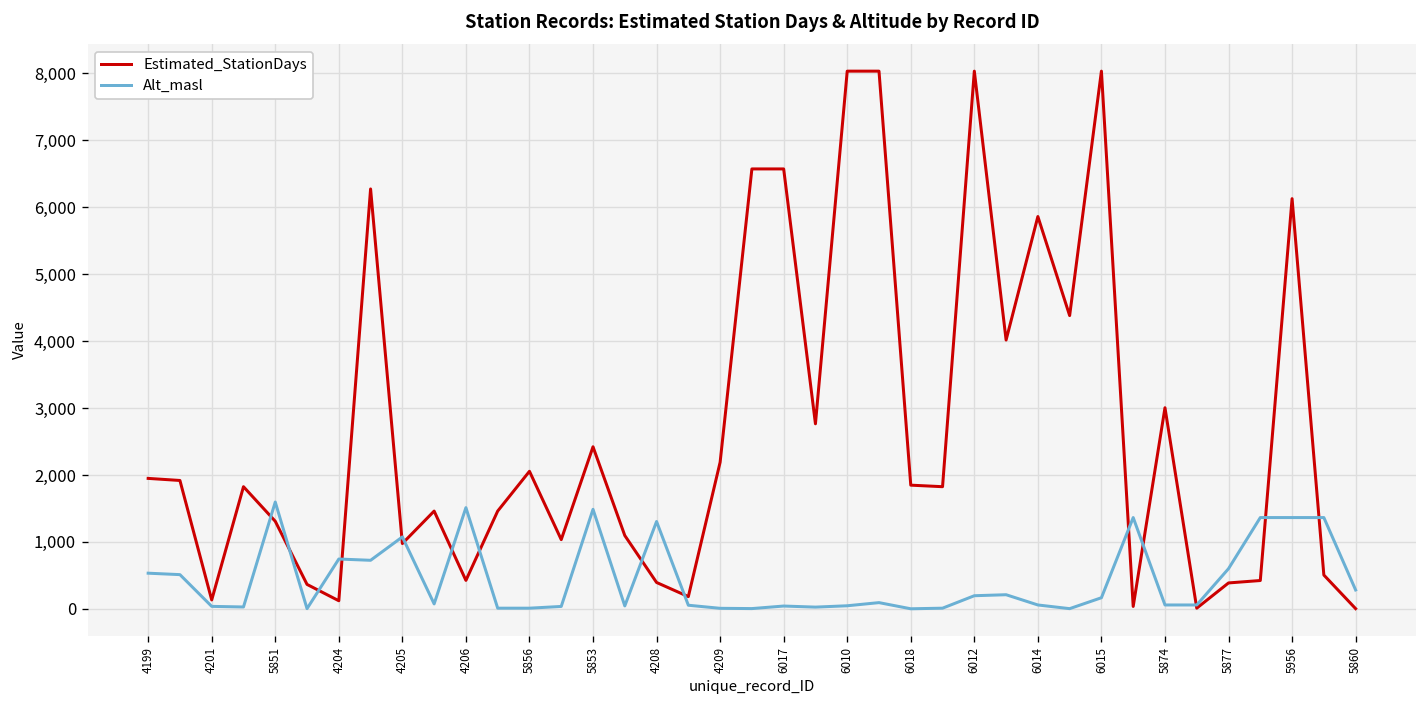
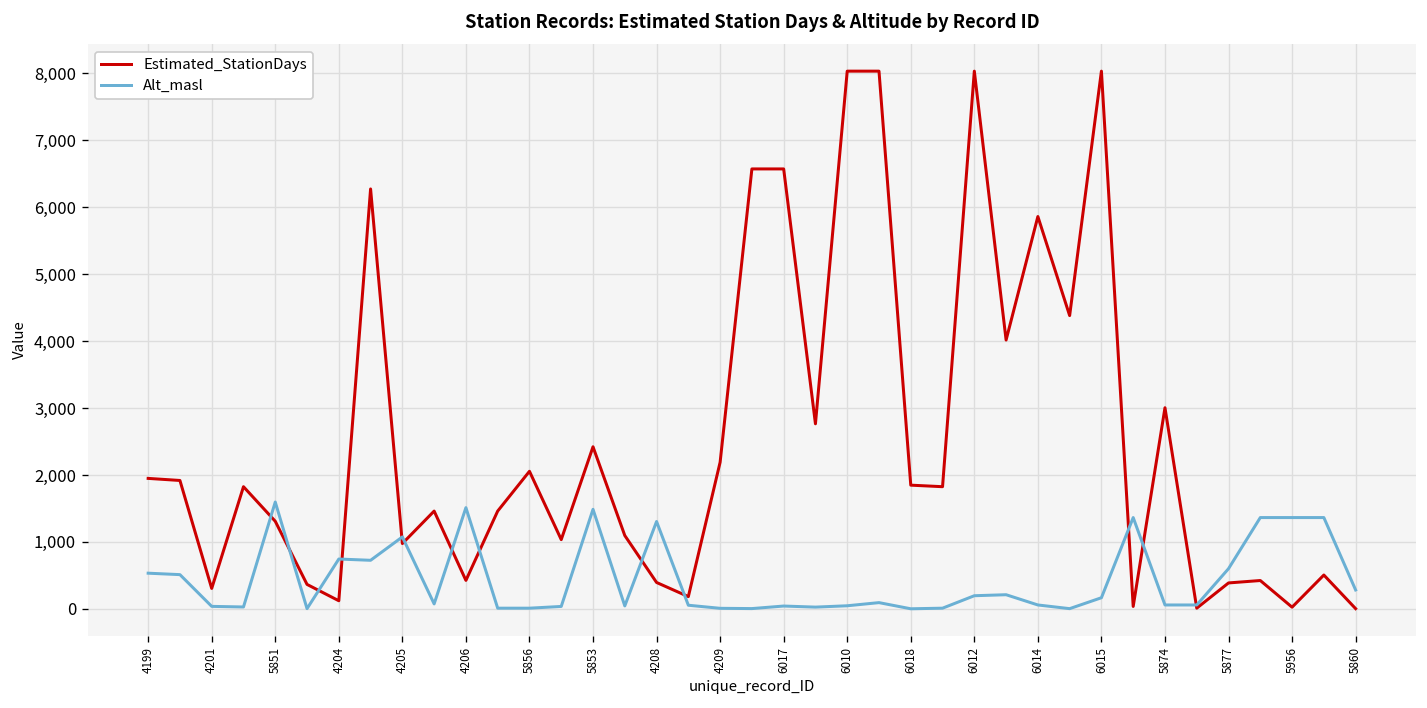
Estimated_StationDays, 4201: 100 -> 300
Estimated_StationDays, 5956: 6,100 -> 0
